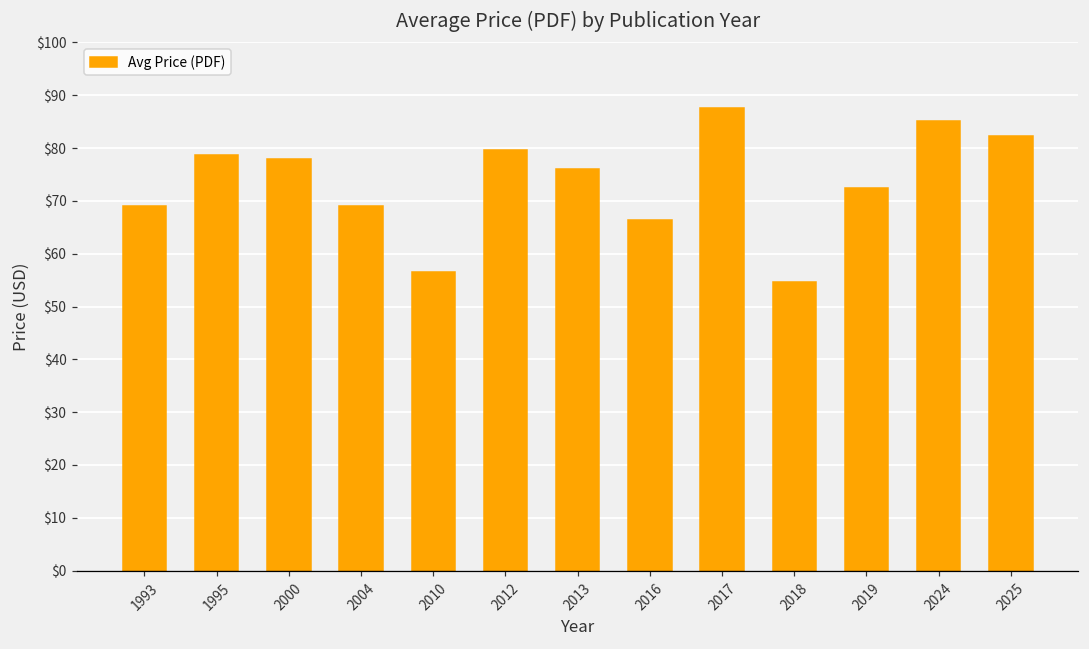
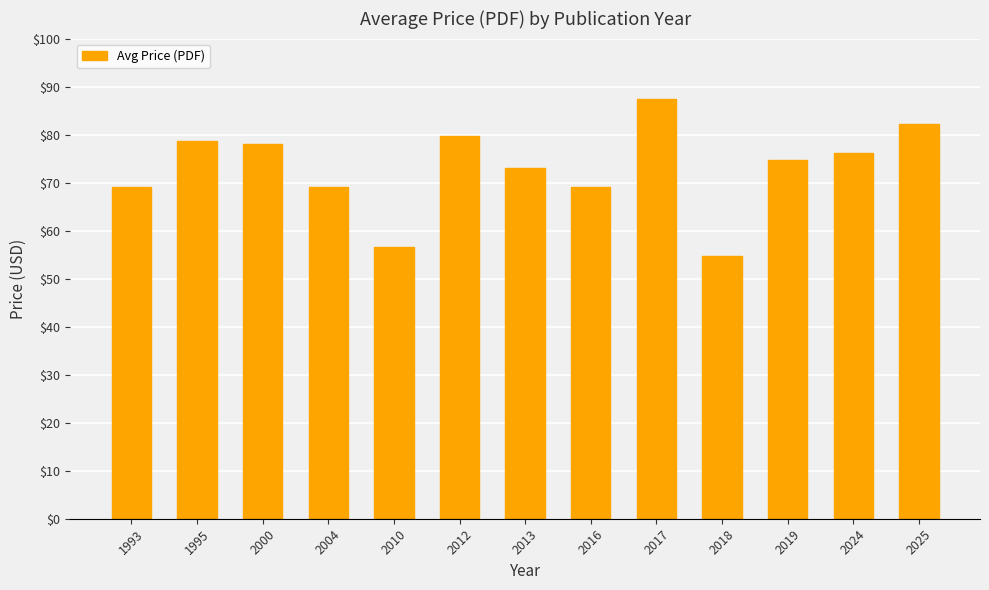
2013: $76 -> $73
2016: $66 -> $69
2019: $73 -> $75
2024: $85 -> $76
